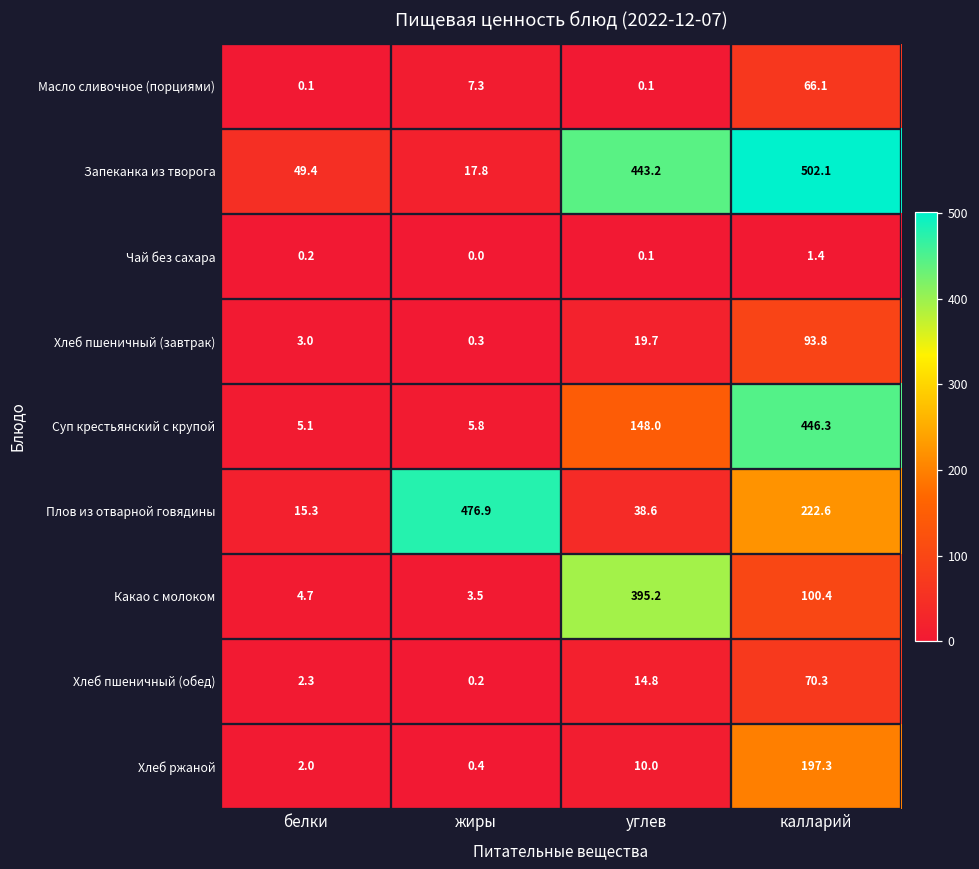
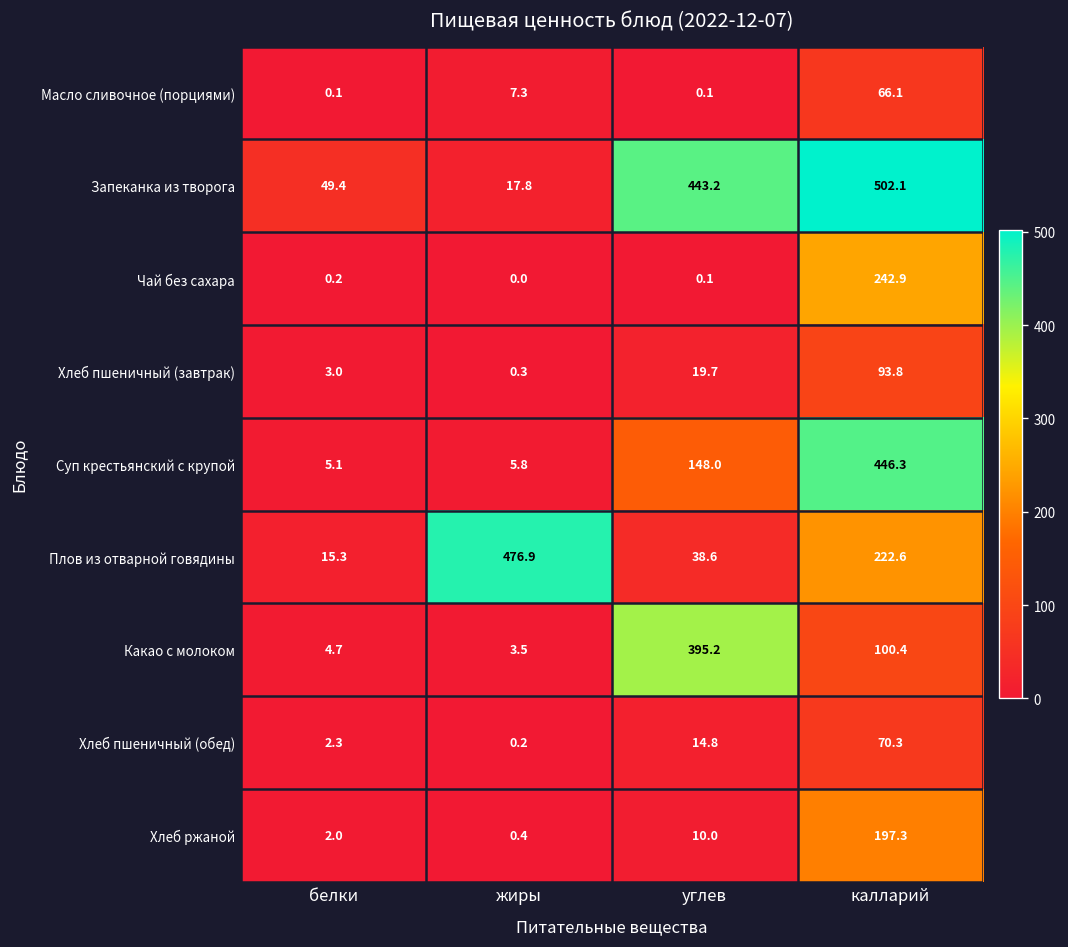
Чай без сахара, калларий: 1.4 -> 242.9
